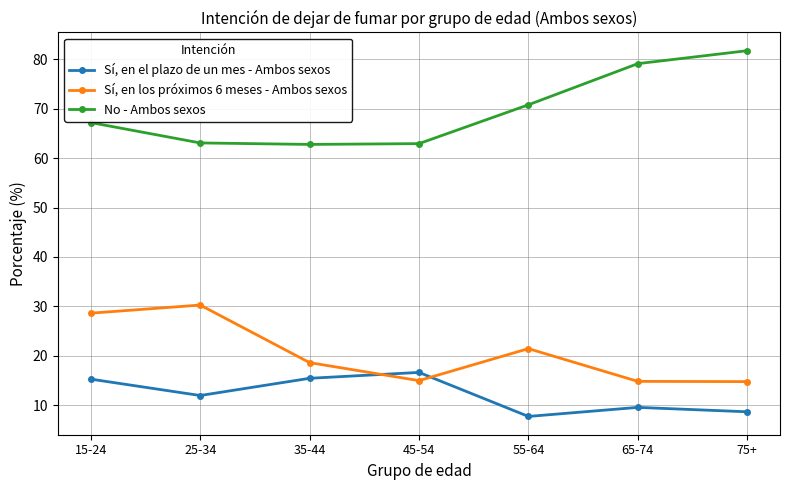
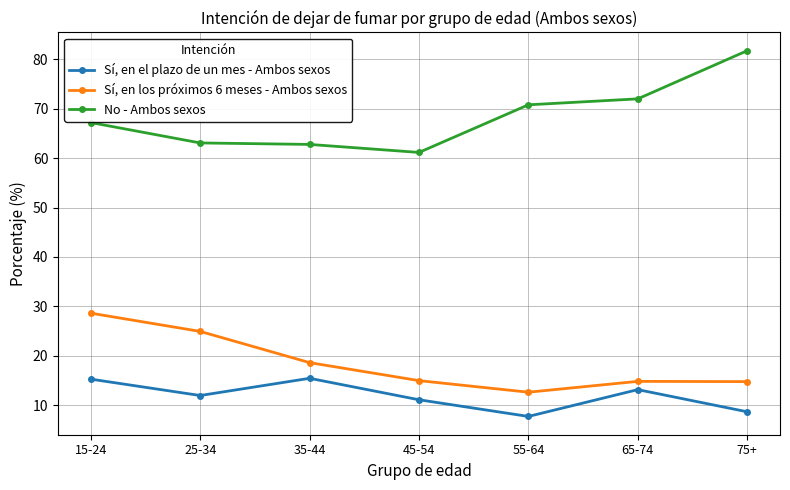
Sí, en los próximos 6 meses - Ambos sexos, 25-34: 30 -> 25
Sí, en el plazo de un mes - Ambos sexos, 45-54: 17 -> 11
No - Ambos sexos, 45-54: 63 -> 61
Sí, en los próximos 6 meses - Ambos sexos, 55-64: 21 -> 13
Sí, en el plazo de un mes - Ambos sexos, 65-74: 10 -> 13
No - Ambos sexos, 65-74: 79 -> 72
